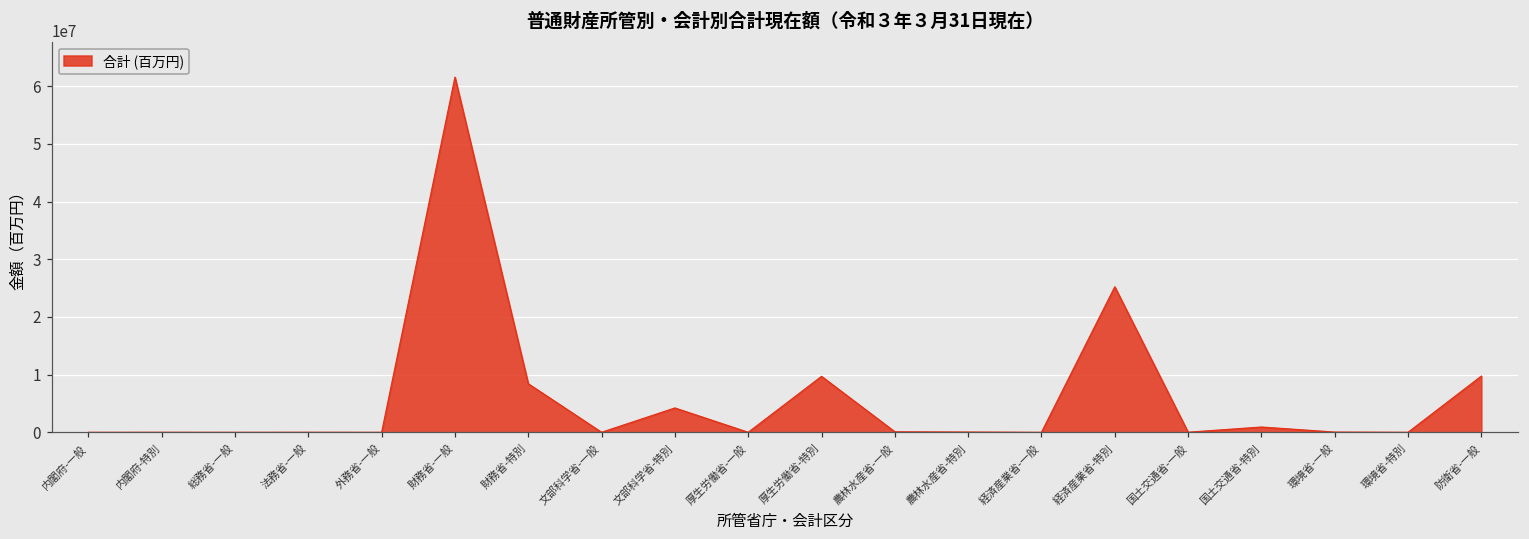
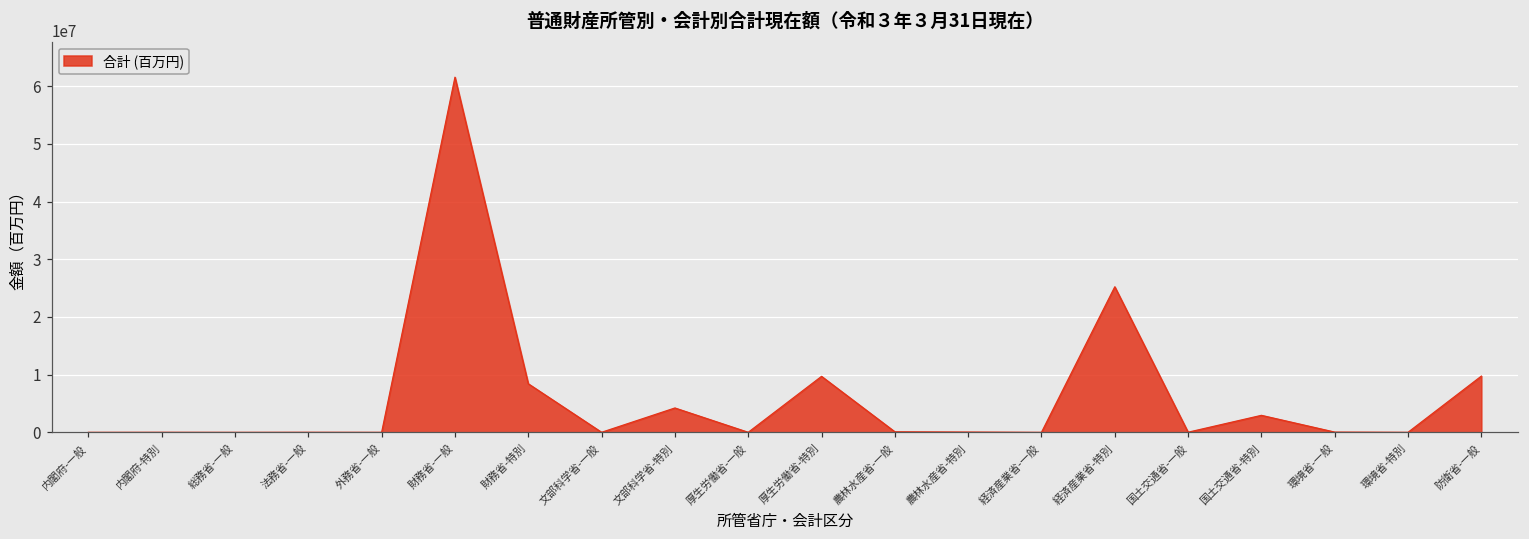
国土交通省-特別: 1000000 -> 3000000
